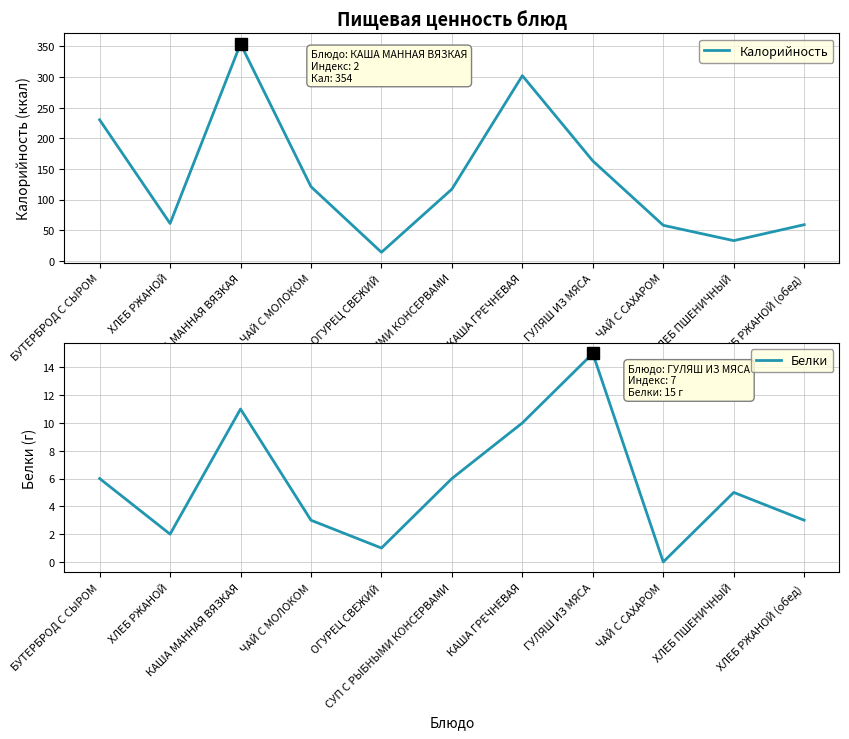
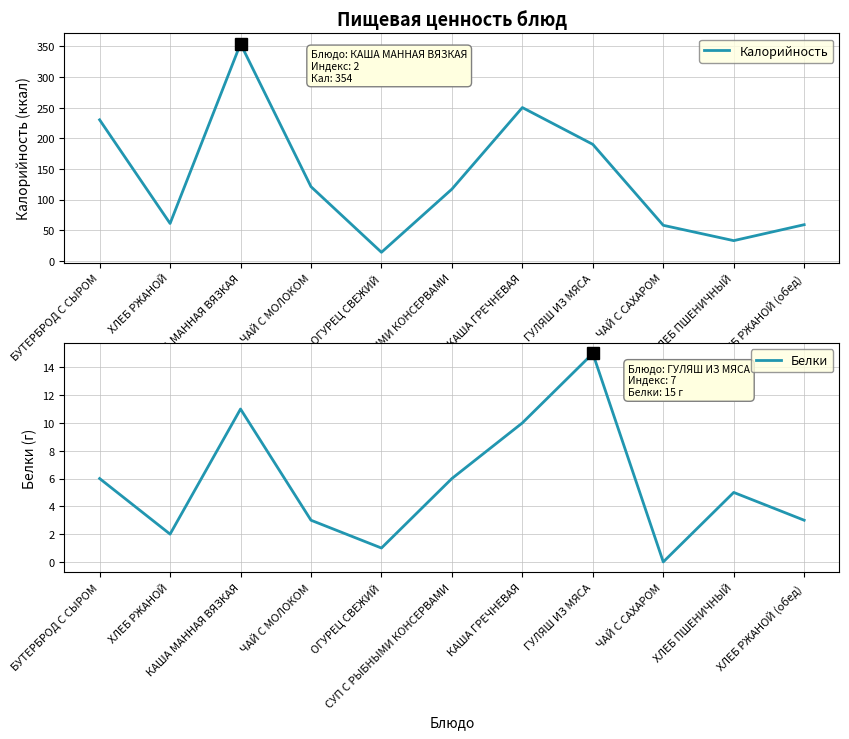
Пищевая ценность блюд, Калорийность, КАША ГРЕЧНЕВАЯ: 300 -> 250
Пищевая ценность блюд, Калорийность, ГУЛЯШ ИЗ МЯСА: 160 -> 190
